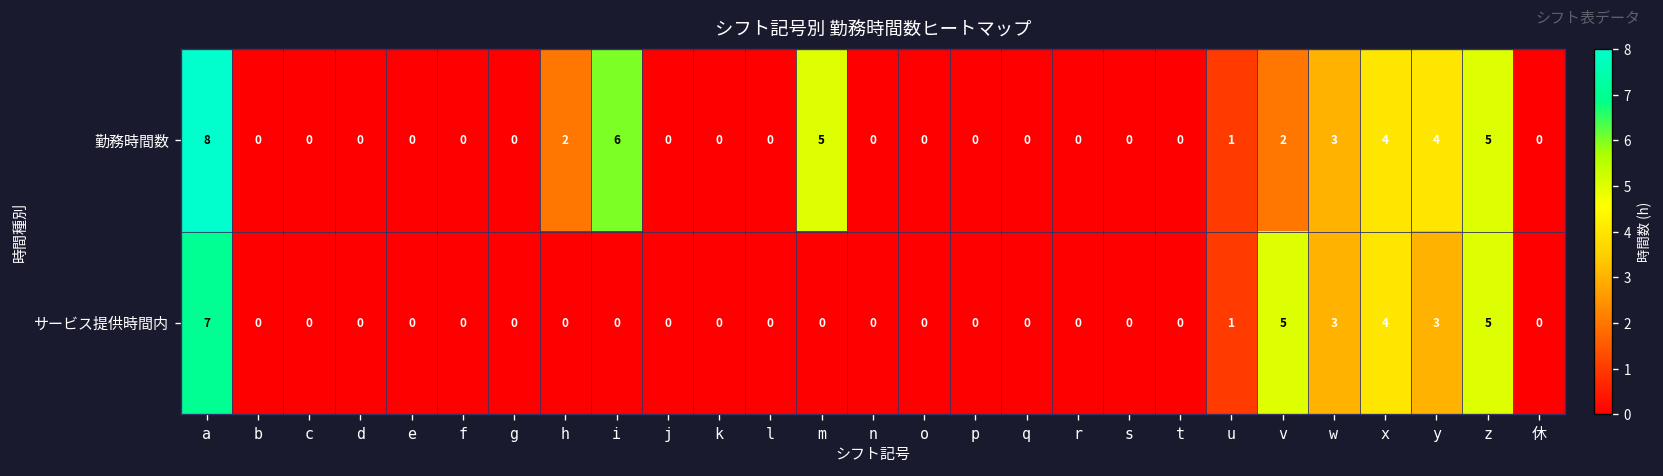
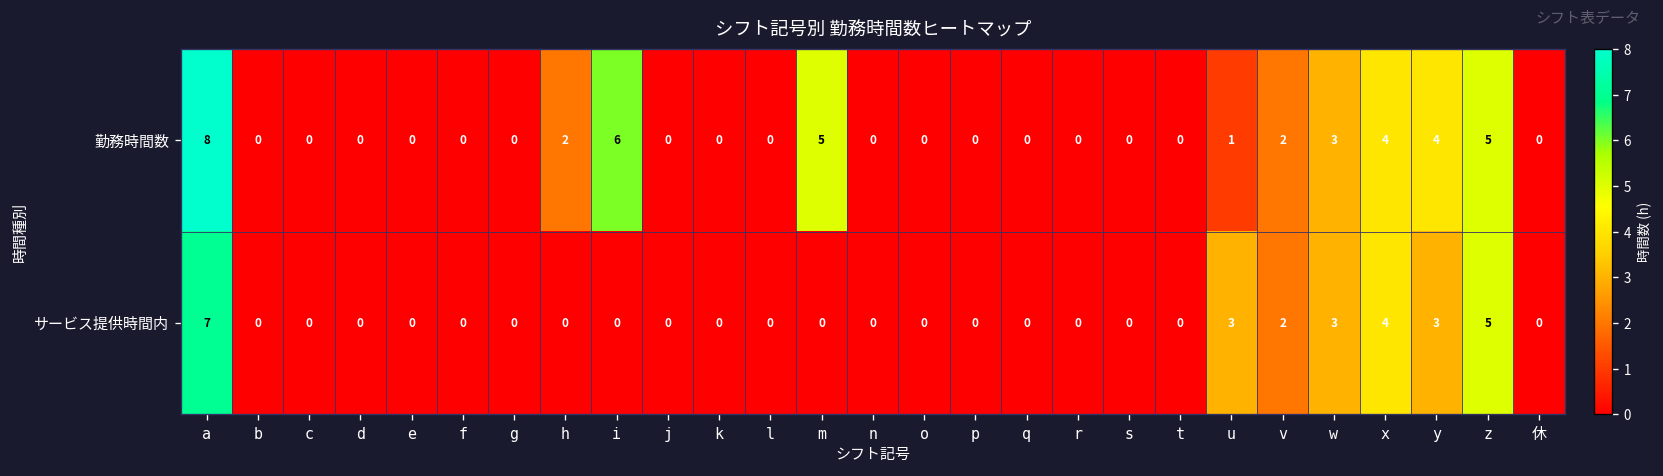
サービス提供時間内, u: 1 -> 3
サービス提供時間内, v: 5 -> 2
